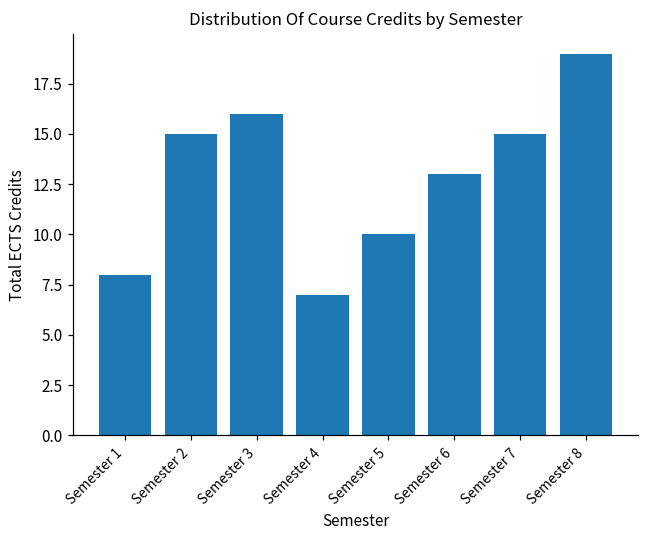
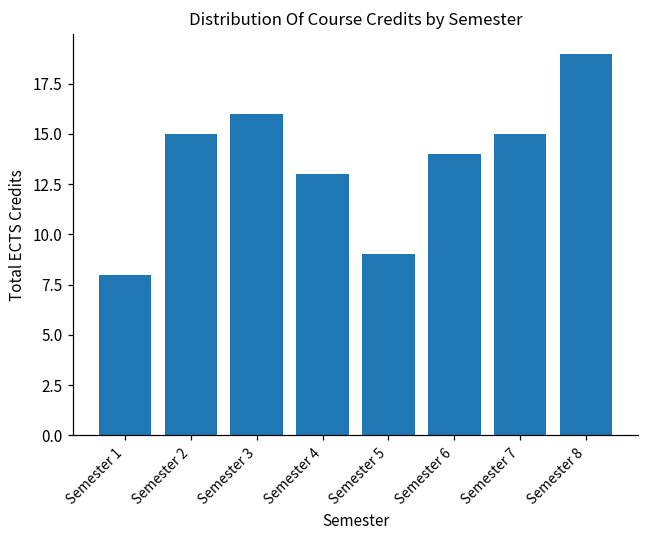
Semester 4: 7 -> 13
Semester 5: 10 -> 9
Semester 6: 13 -> 14
